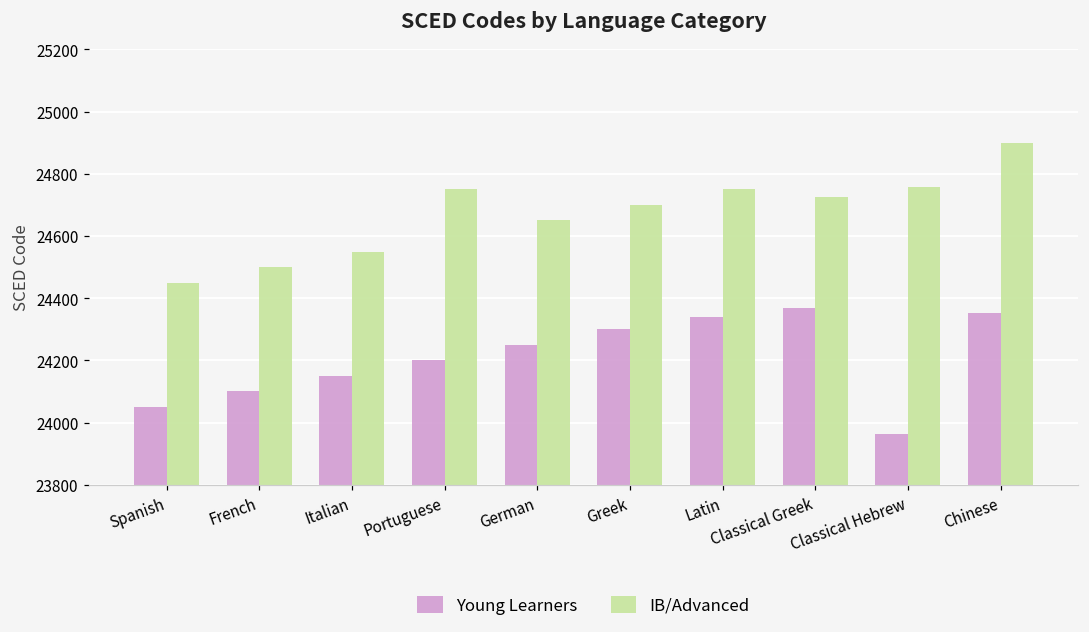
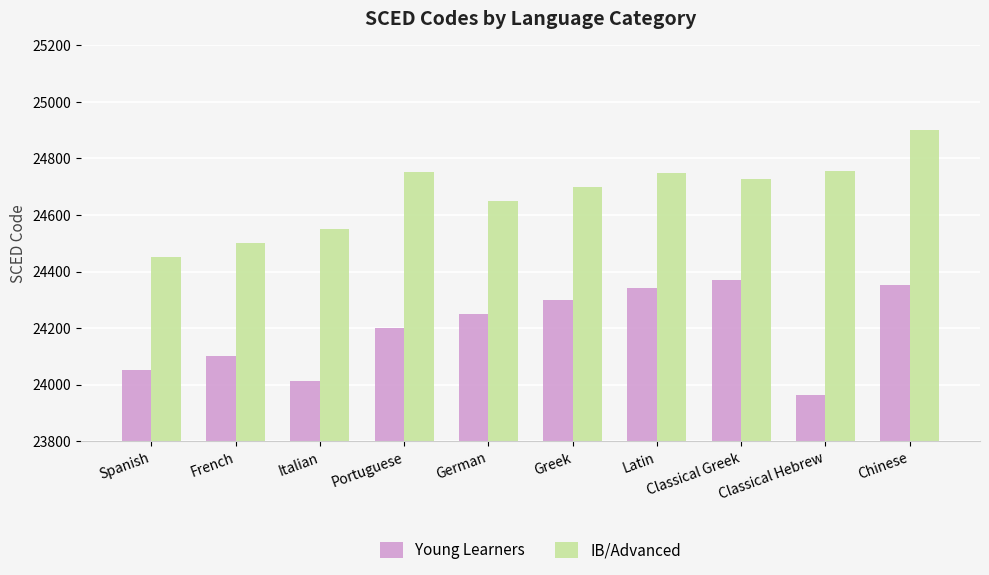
Young Learners, Italian: 24150 -> 24010
